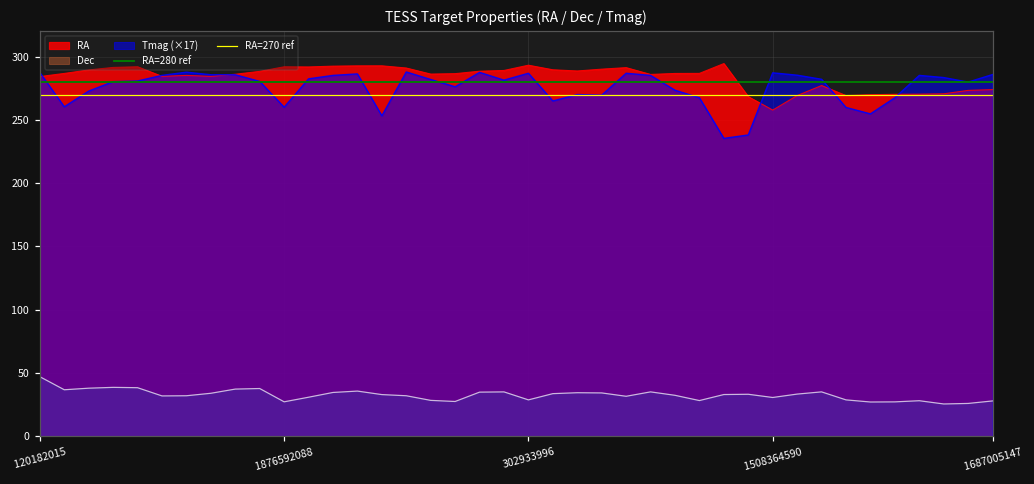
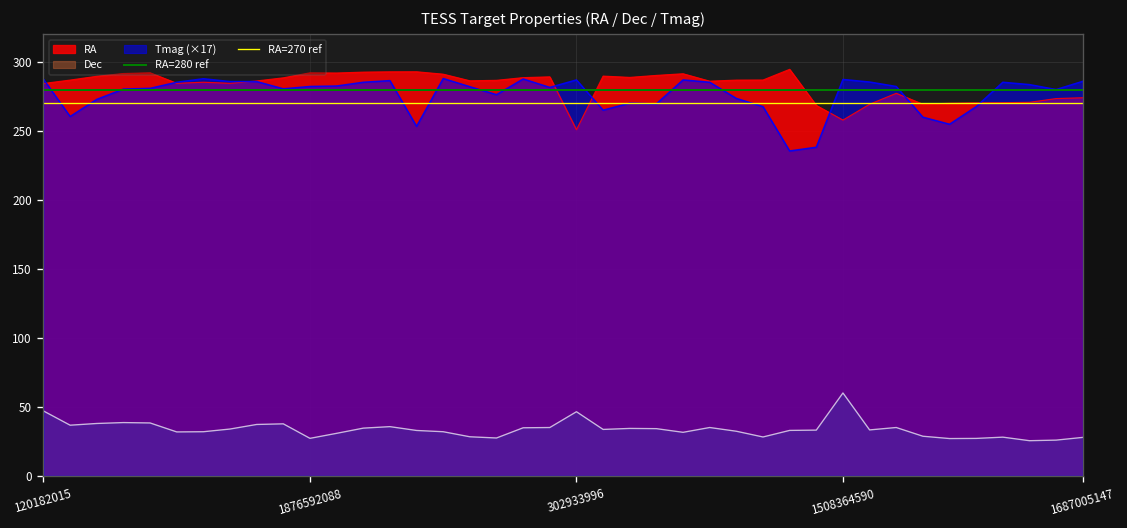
Tmag (×17), 1876592088: 260 -> 282
RA, 302933996: 293 -> 251
Dec, 302933996: 29 -> 46
Dec, 1508364590: 31 -> 60
